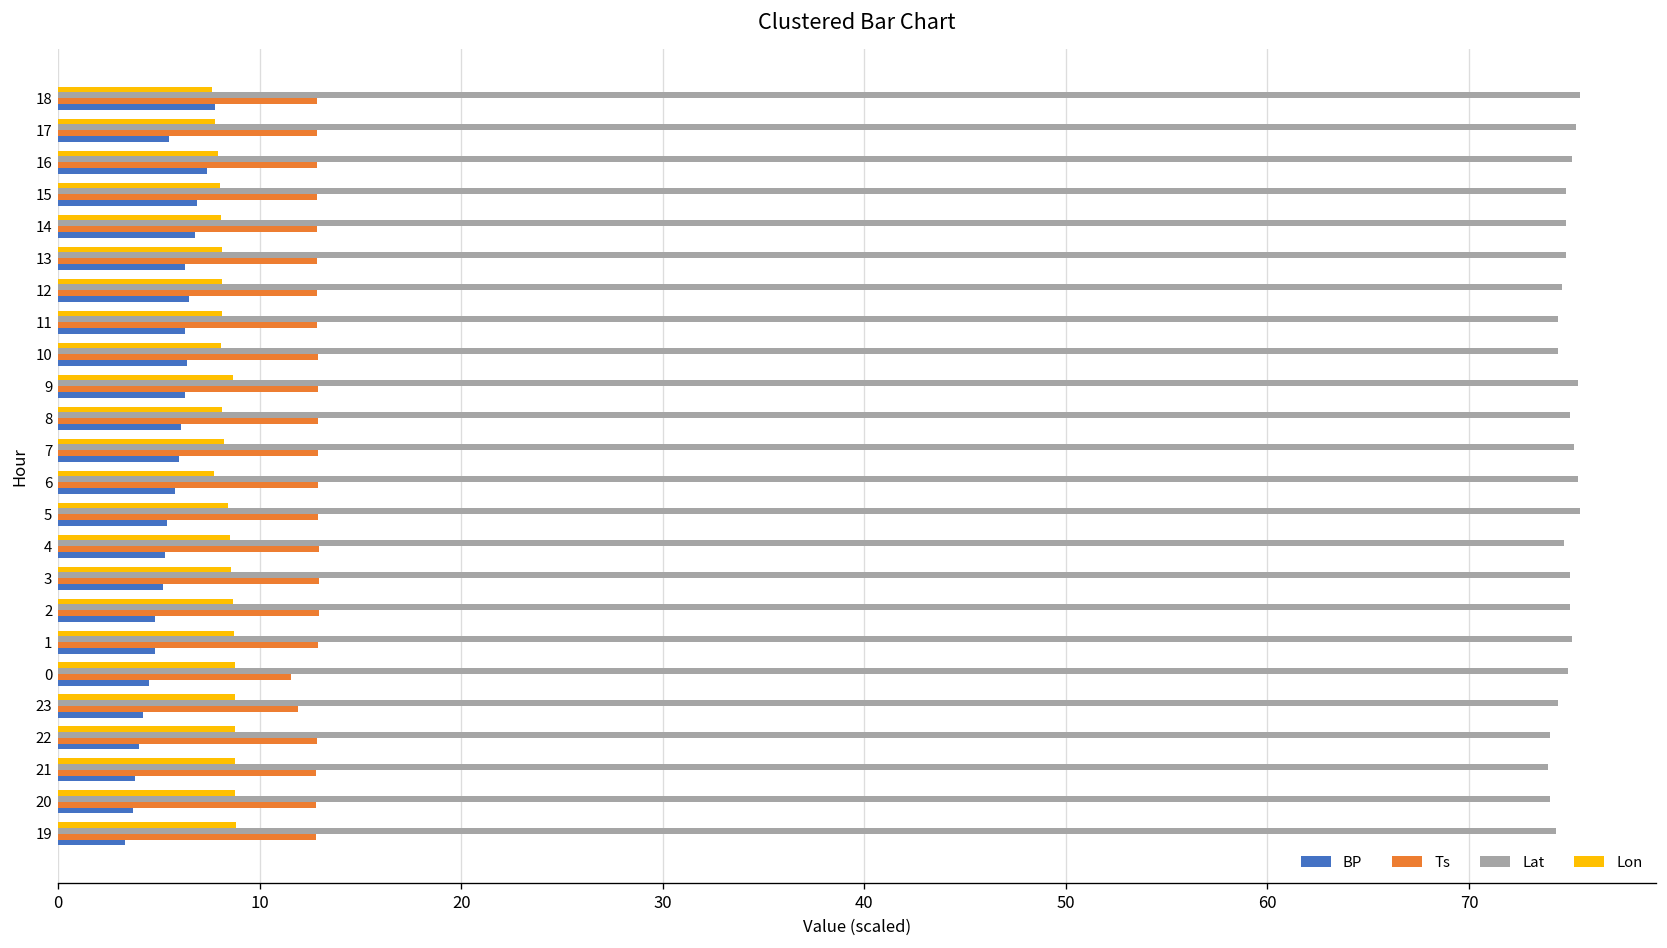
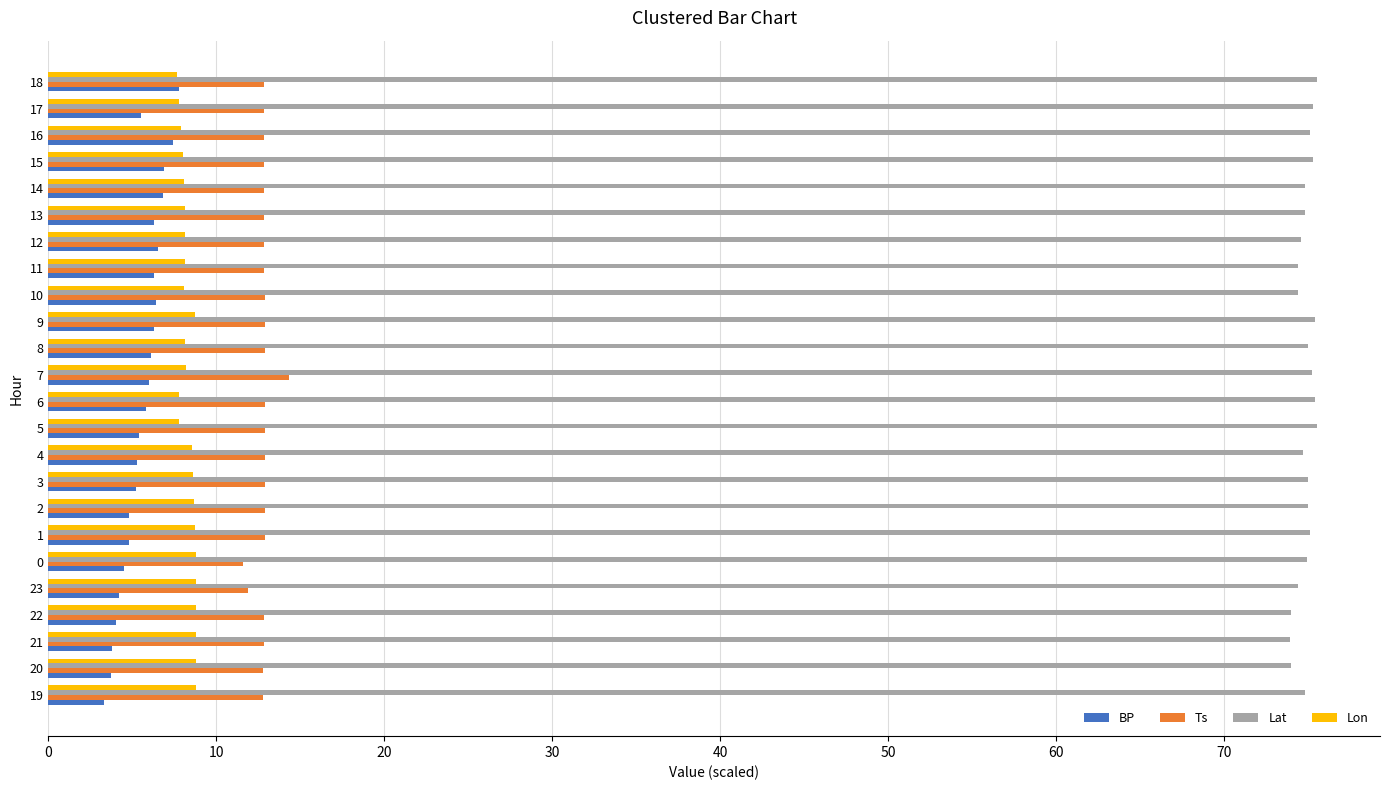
Lat, 15: 74.8 -> 75.3
Ts, 7: 12.9 -> 14.3
Lon, 5: 8.4 -> 7.8
Lat, 19: 74.3 -> 74.8
